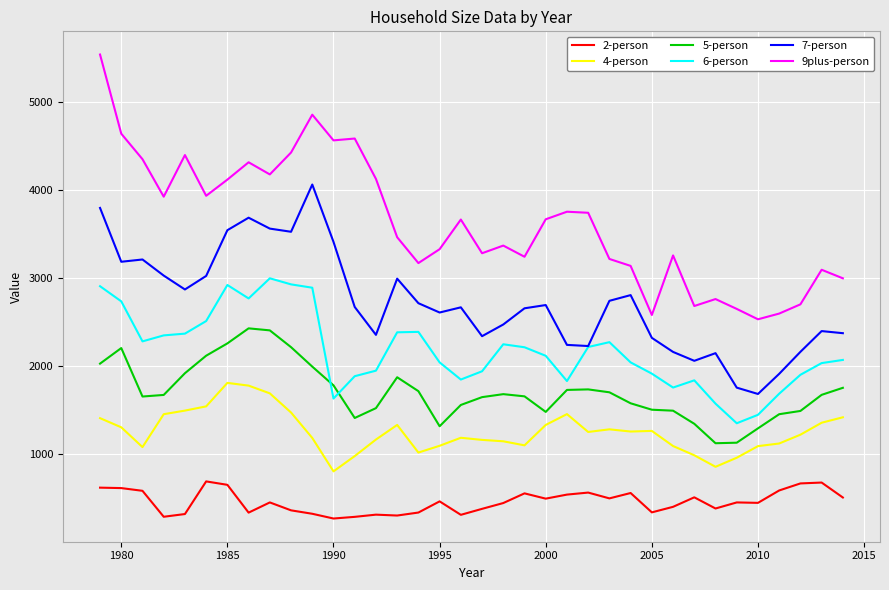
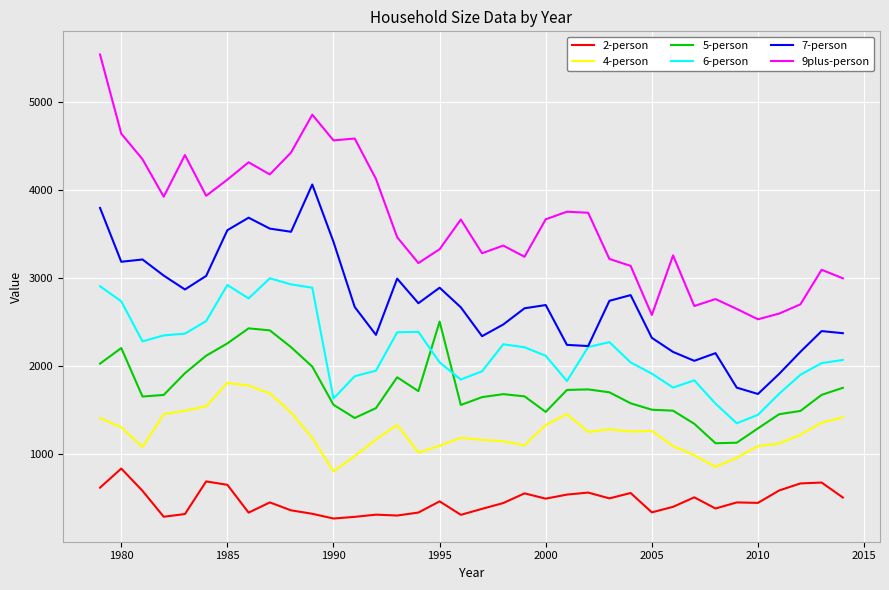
2-person, 1980: 600 -> 800
5-person, 1990: 1800 -> 1600
5-person, 1995: 1300 -> 2500
7-person, 1995: 2600 -> 2900
